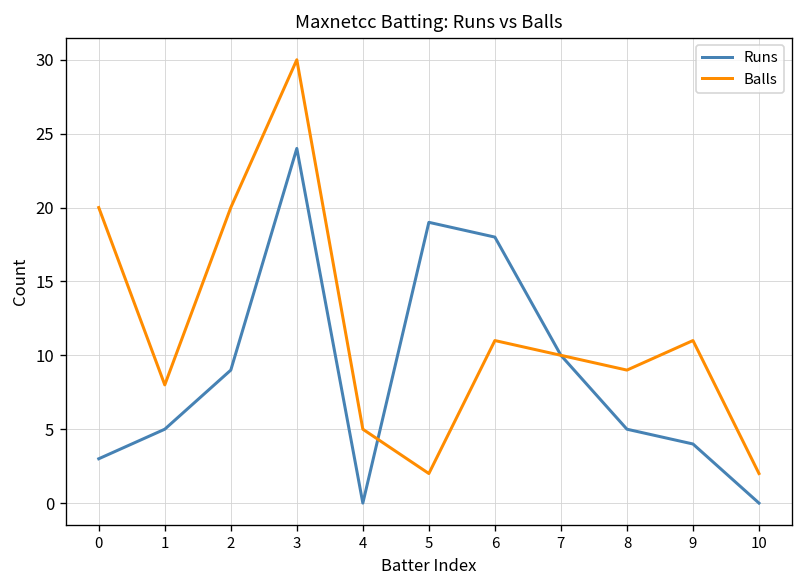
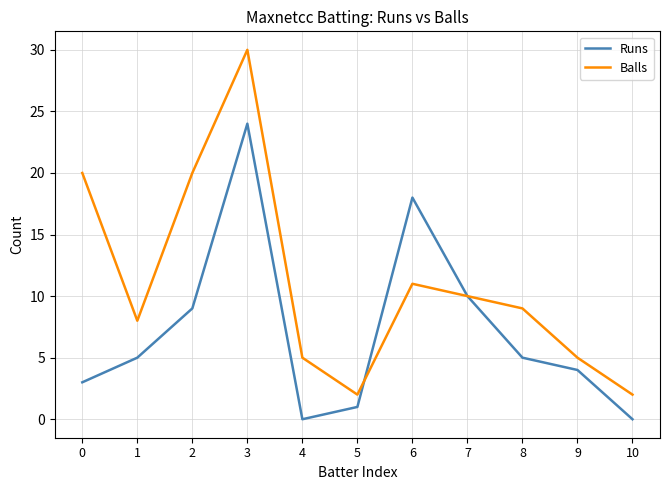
Runs, 5: 19 -> 1
Balls, 9: 11 -> 5
